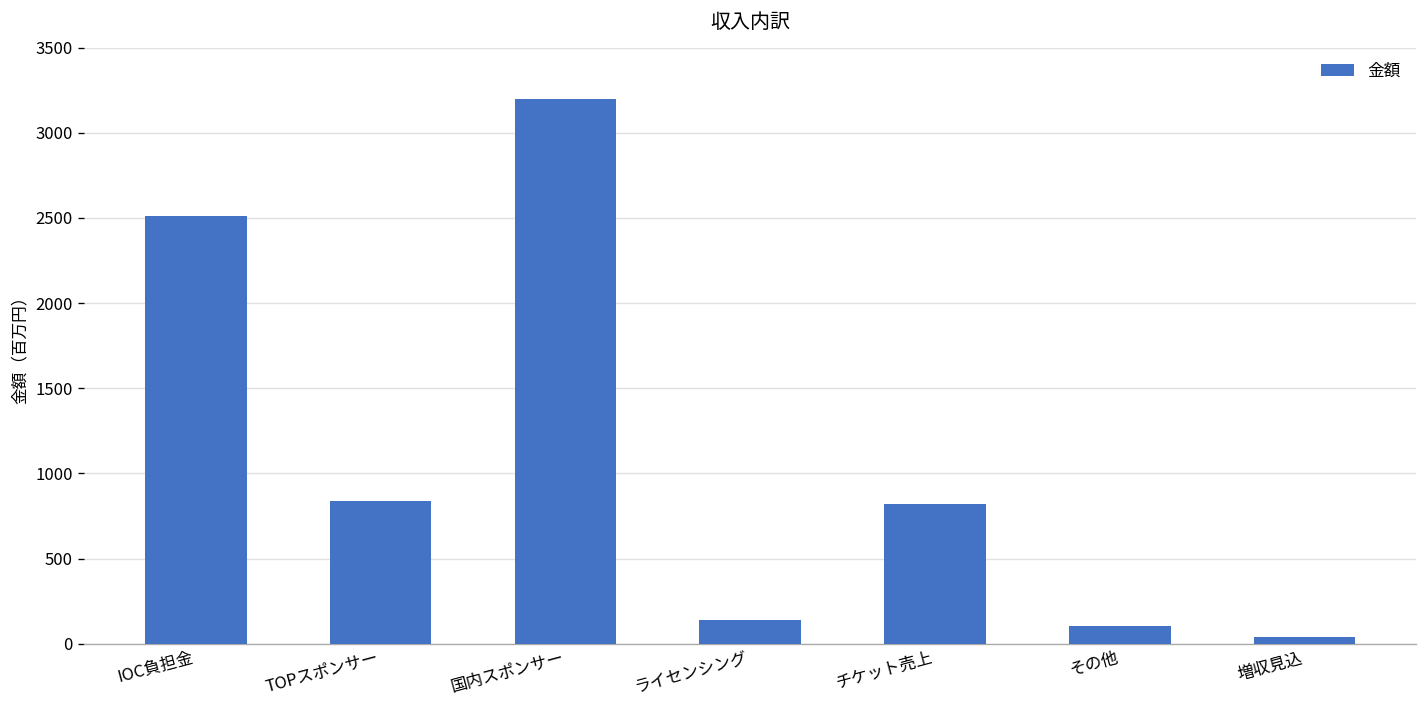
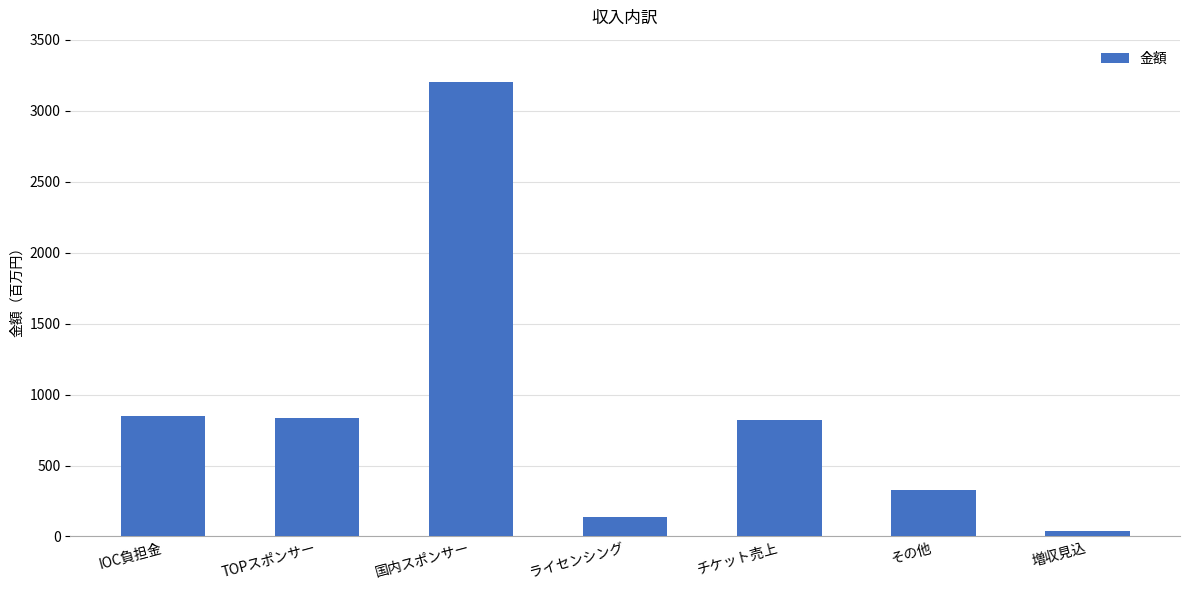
IOC負担金: 2510 -> 850
その他: 100 -> 330
